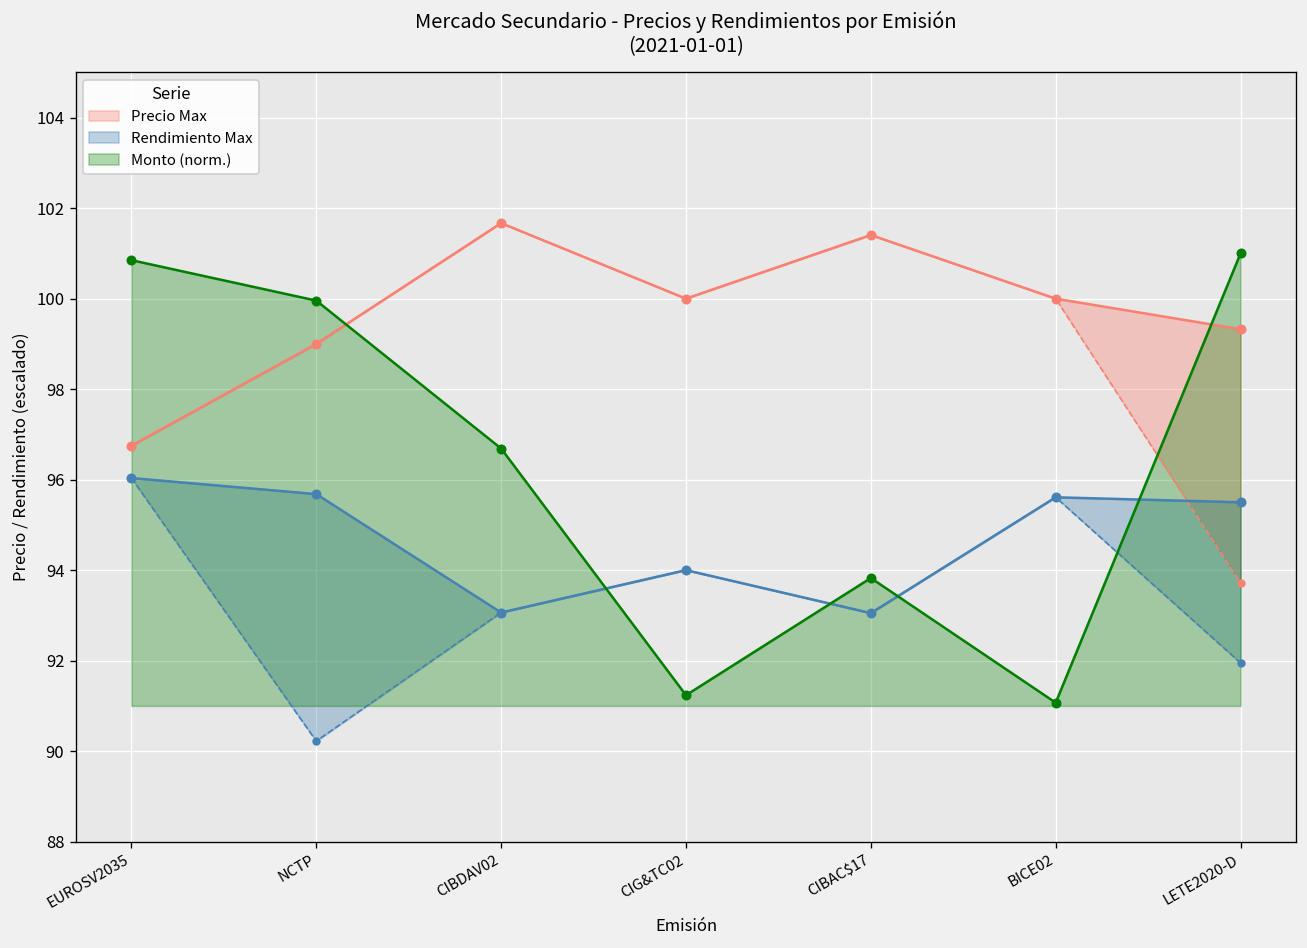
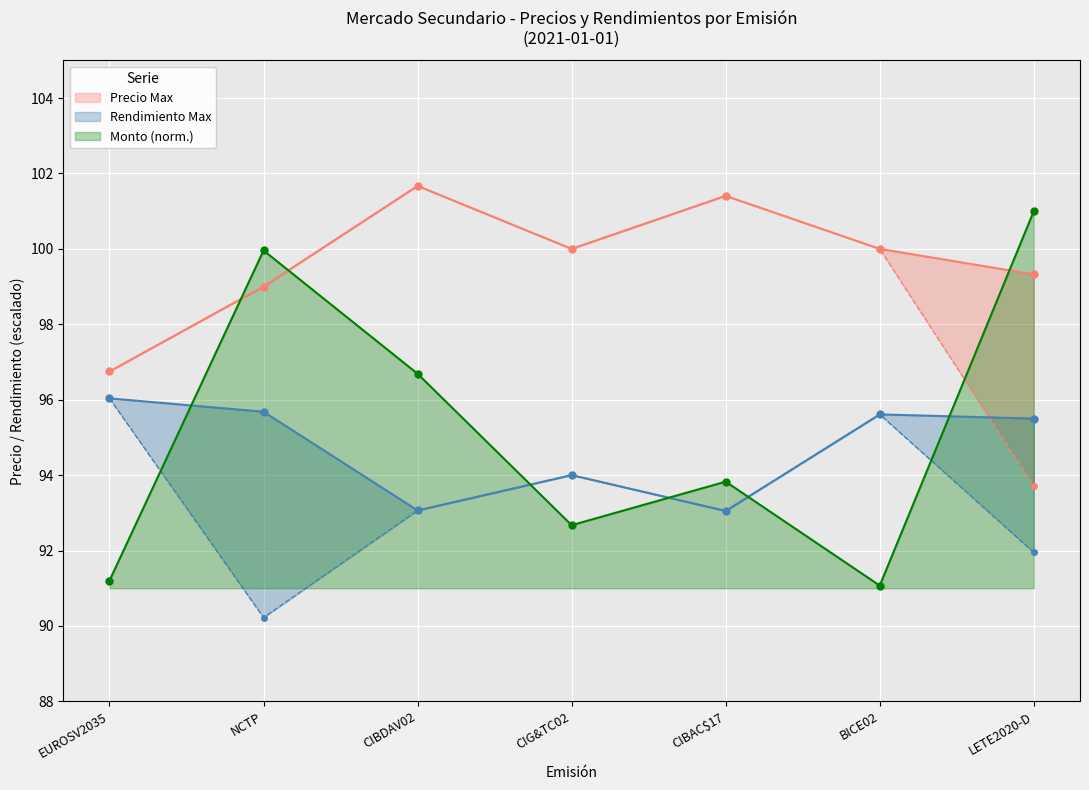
Monto (norm.), EUROSV2035: 100.9 -> 91.2
Monto (norm.), CIG&TC02: 91.2 -> 92.7
